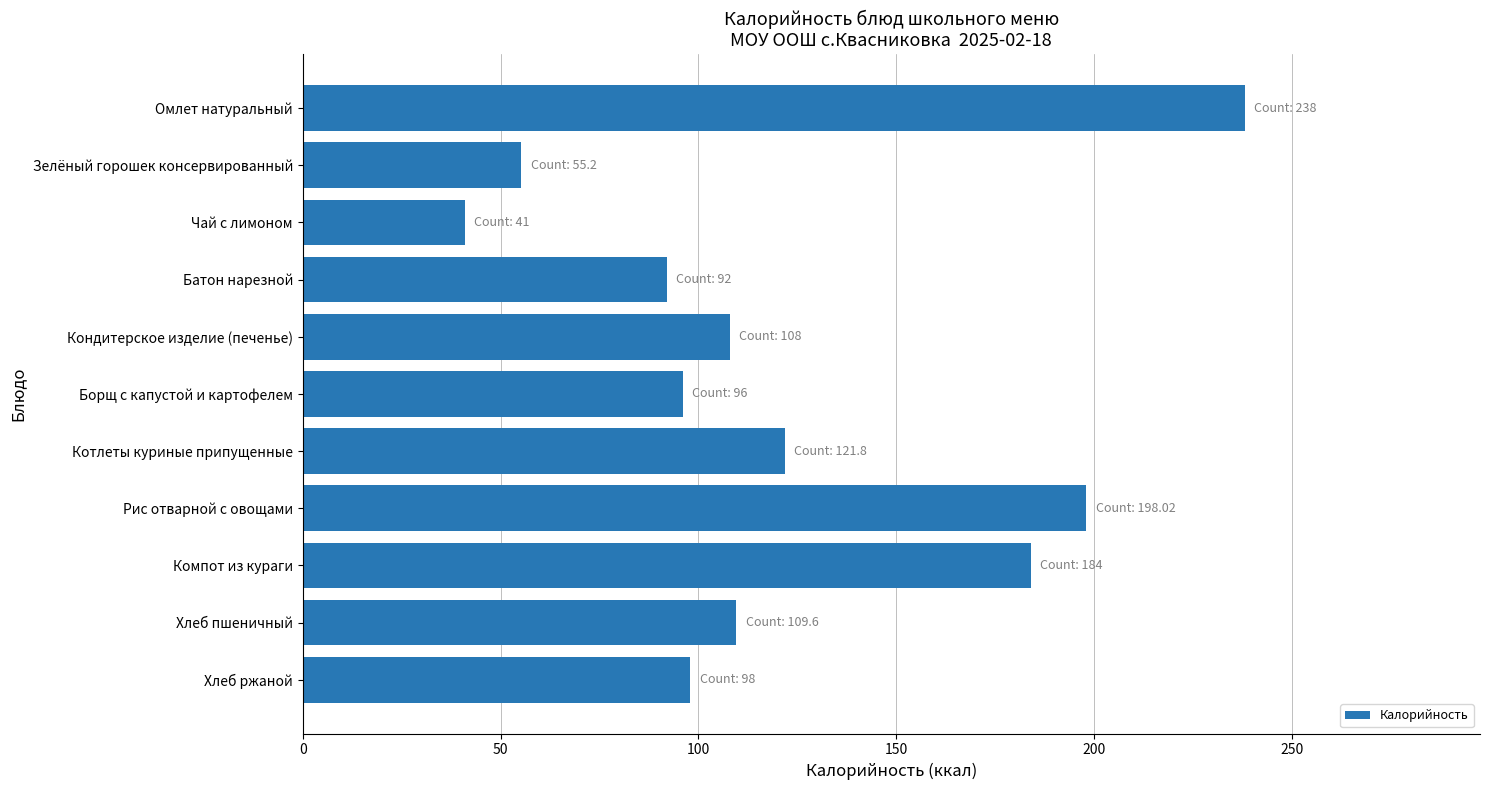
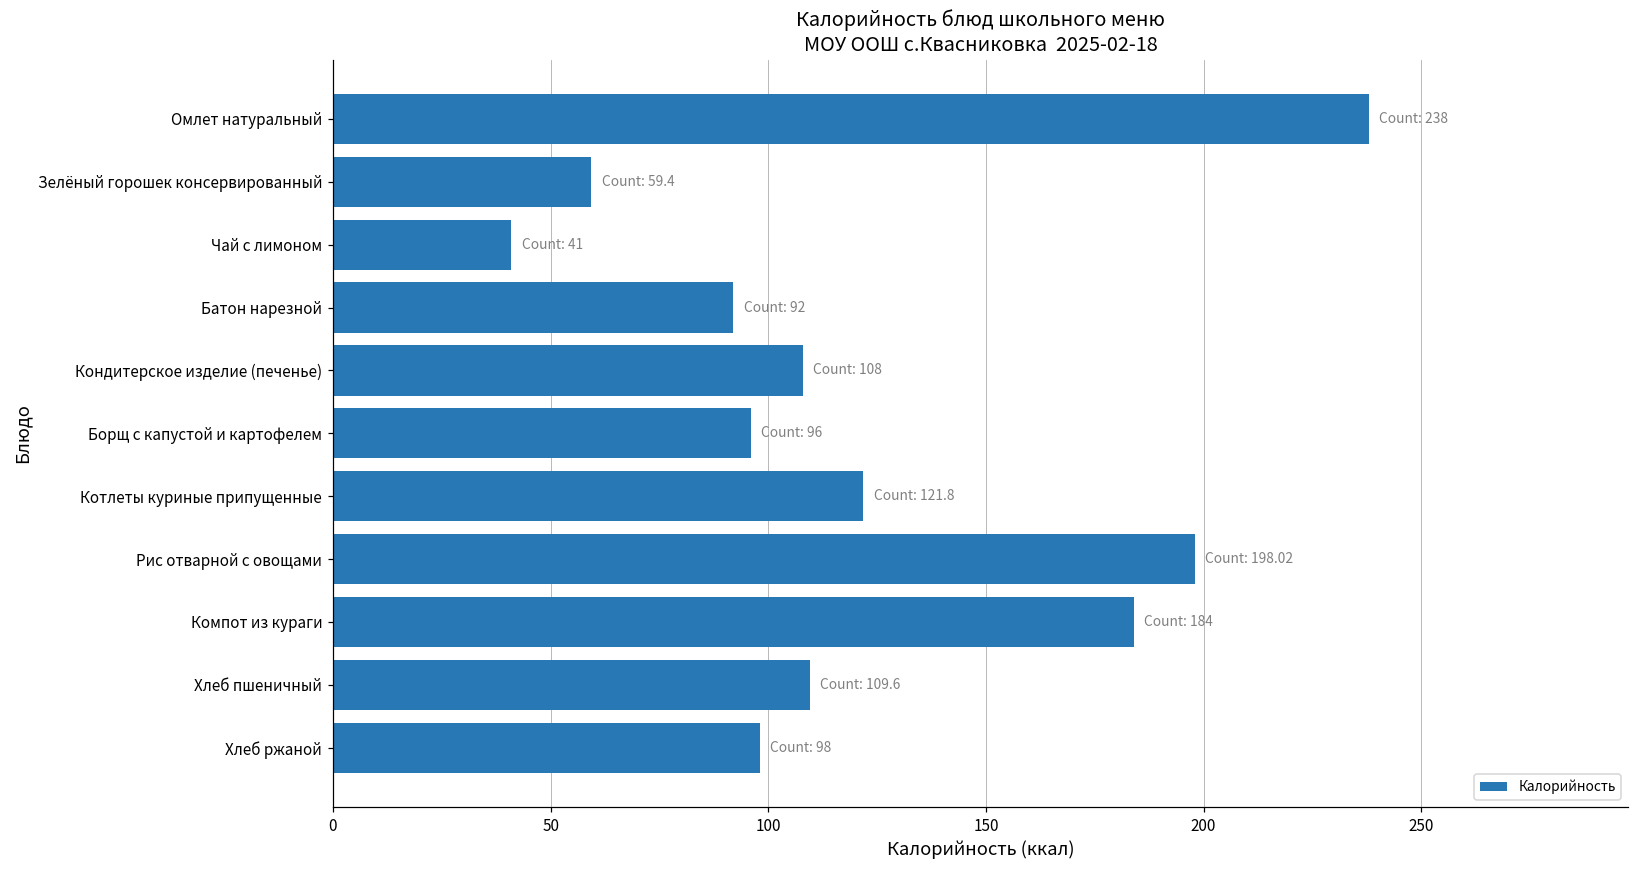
Зелёный горошек консервированный: 55.2 -> 59.4
